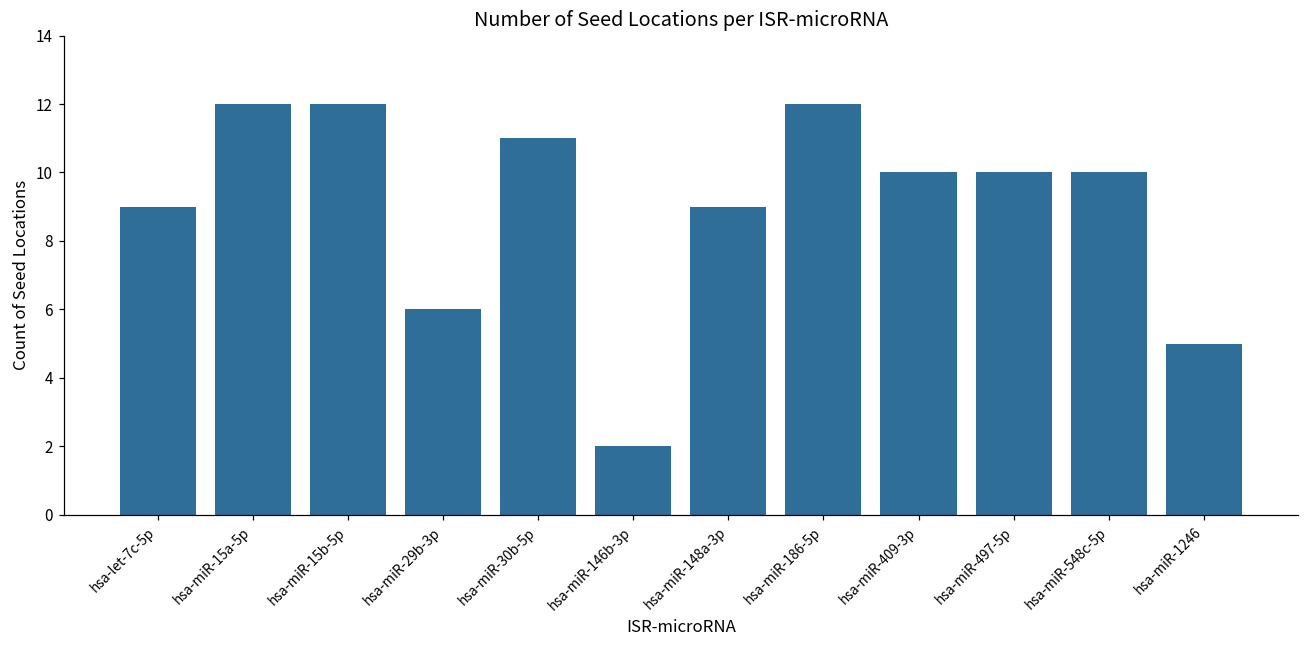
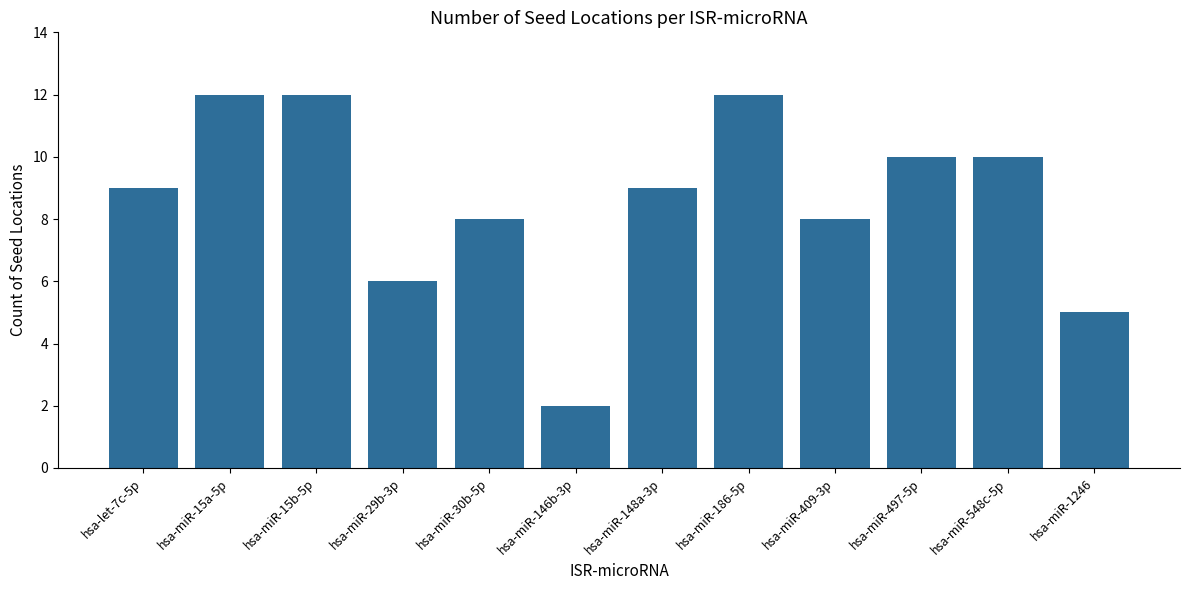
hsa-miR-30b-5p: 11 -> 8
hsa-miR-409-3p: 10 -> 8
